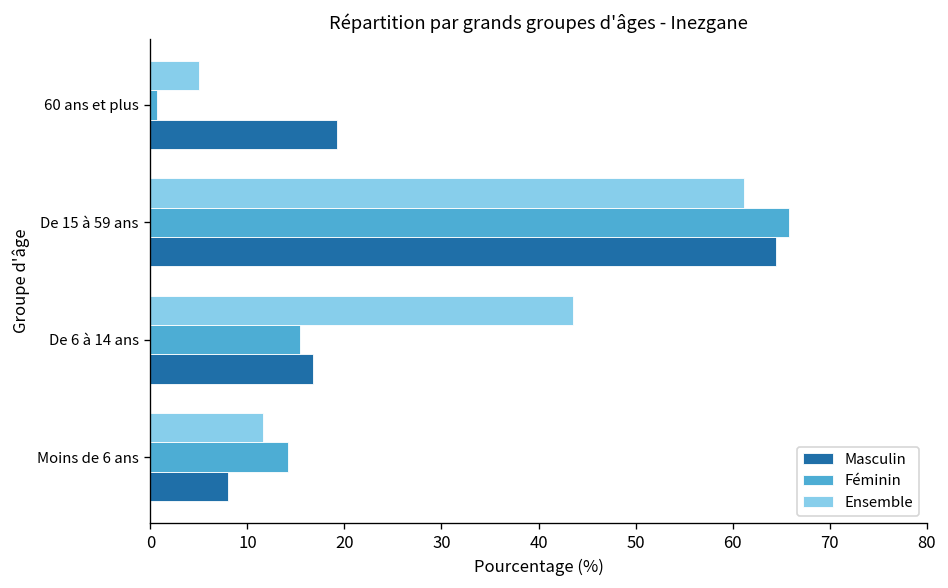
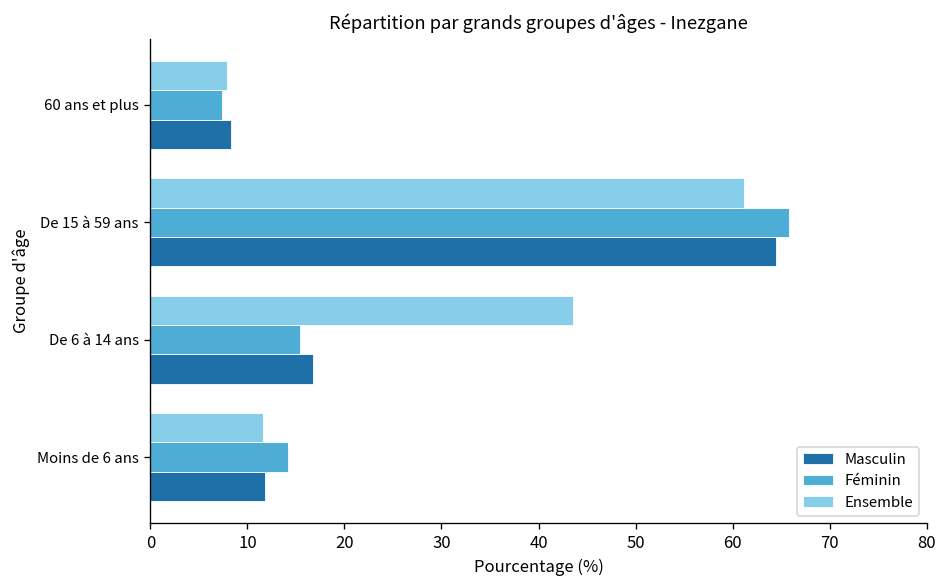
Ensemble, 60 ans et plus: 5 -> 8
Féminin, 60 ans et plus: 1 -> 7
Masculin, 60 ans et plus: 19 -> 8
Masculin, Moins de 6 ans: 8 -> 12
